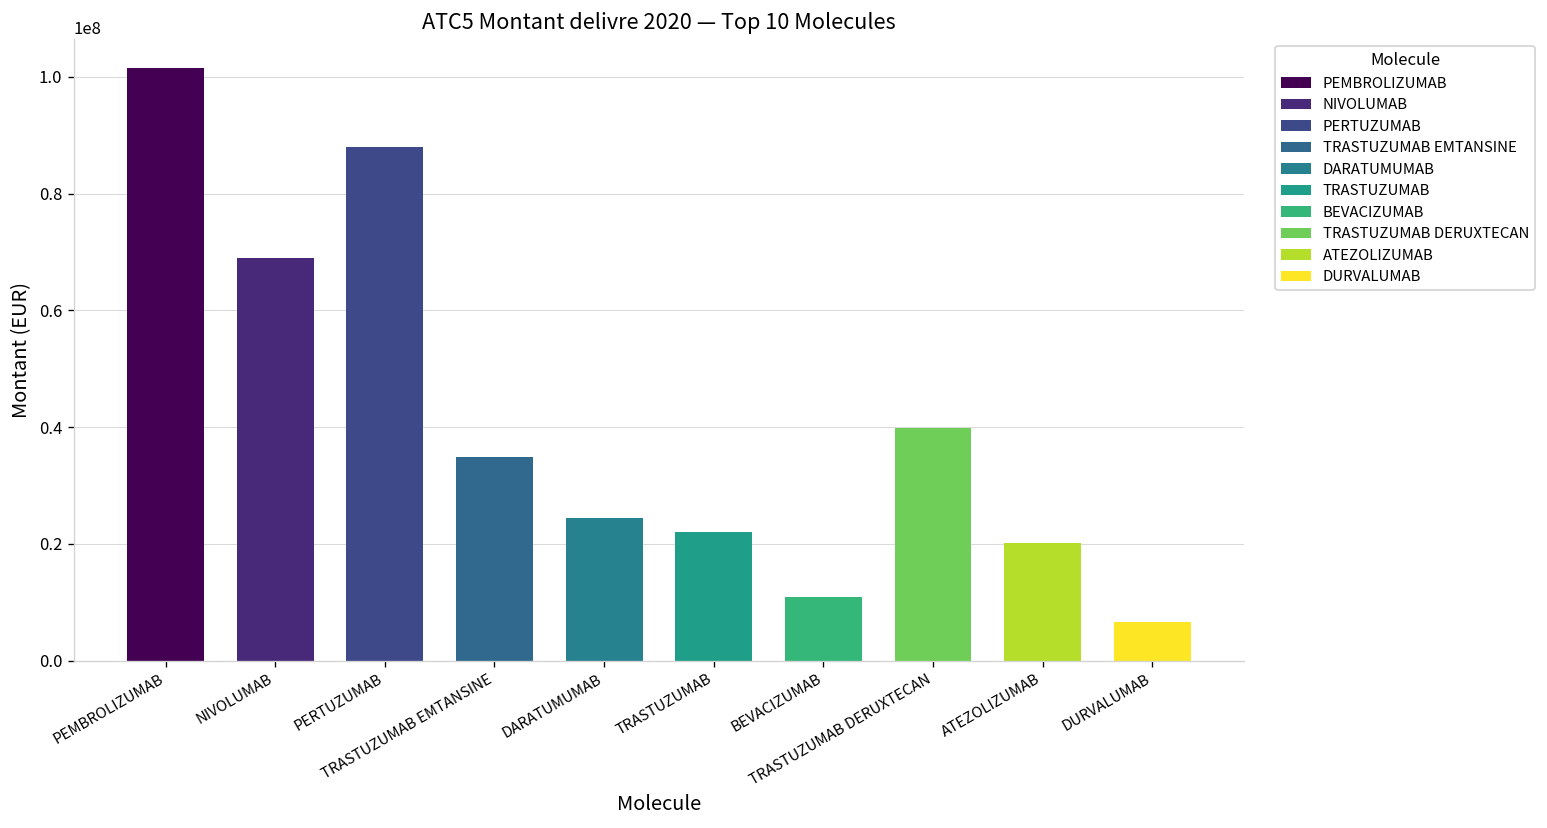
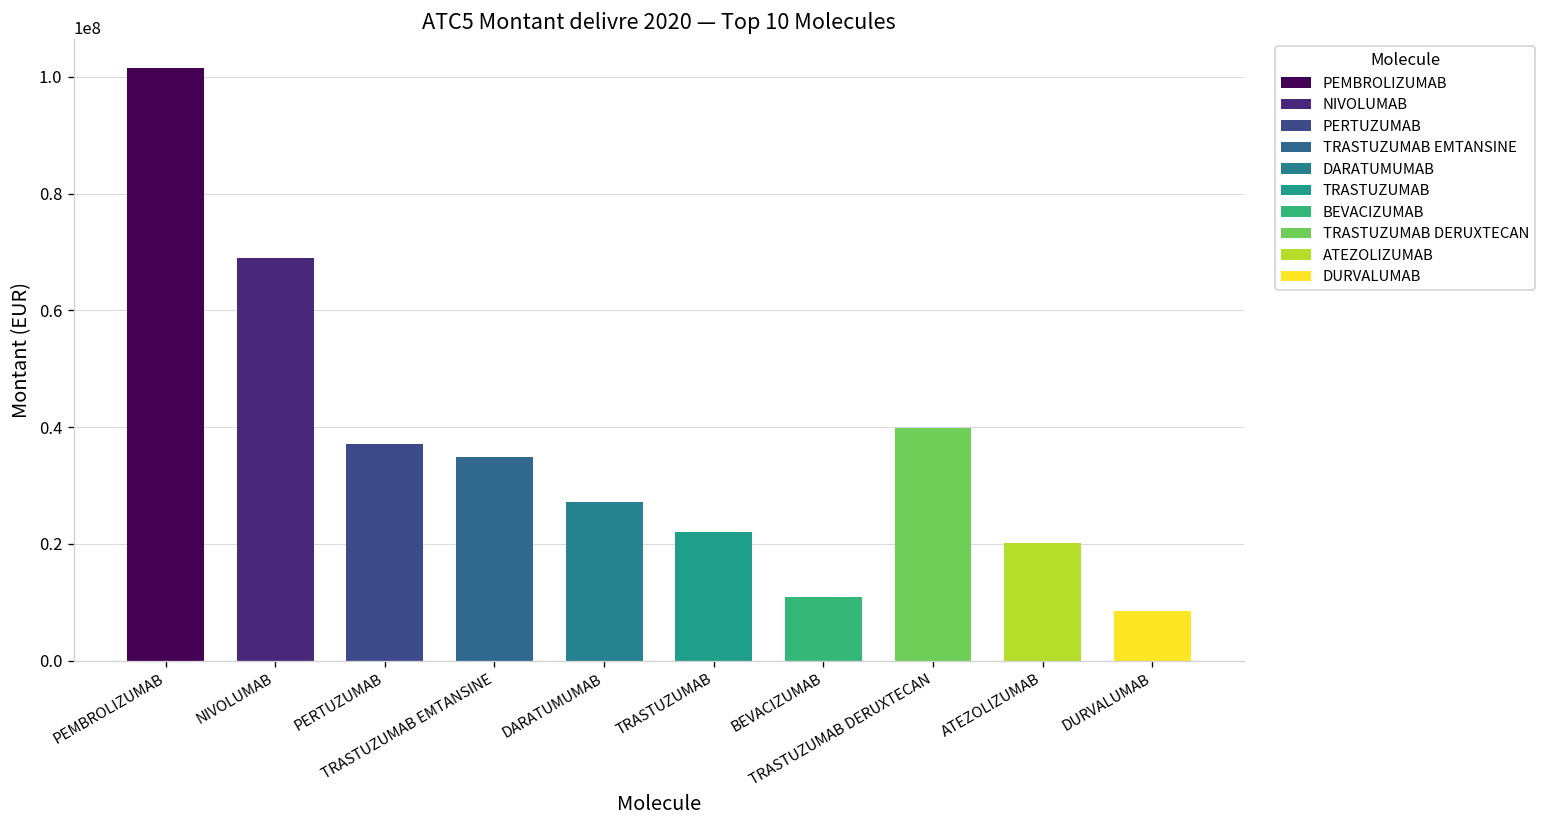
PERTUZUMAB: 88000000 -> 37000000
DARATUMUMAB: 24000000 -> 27000000
DURVALUMAB: 7000000 -> 8000000
